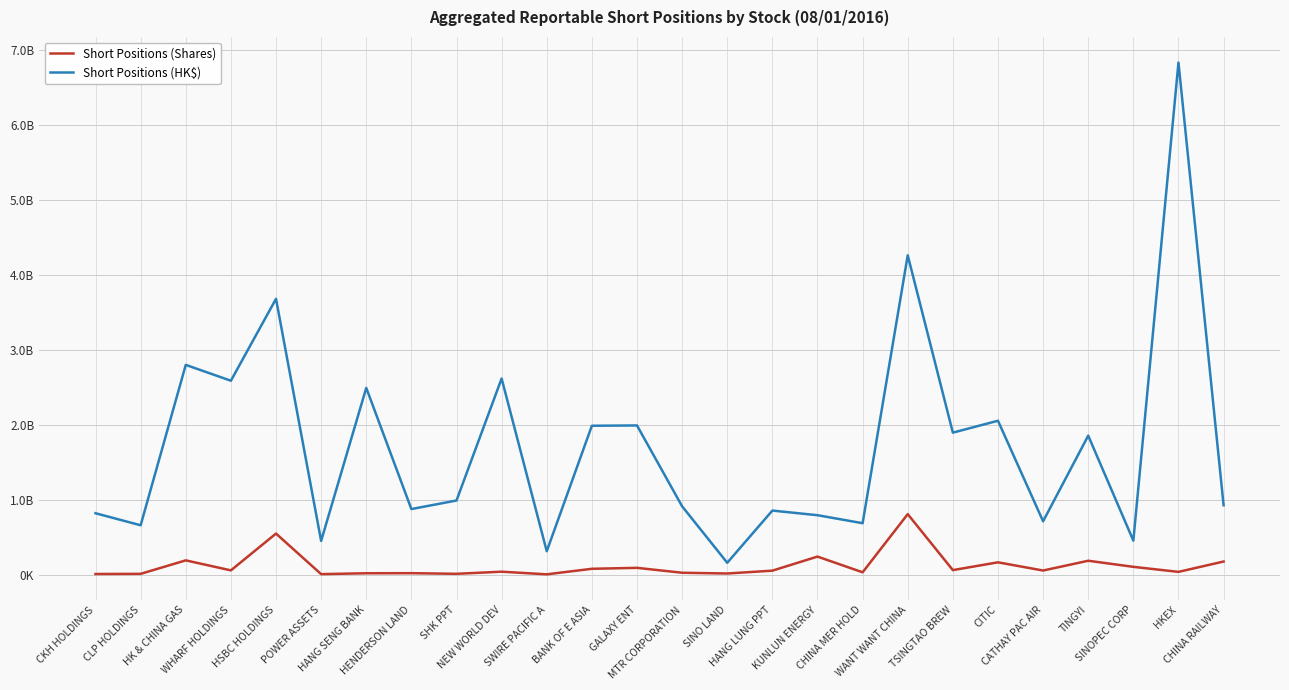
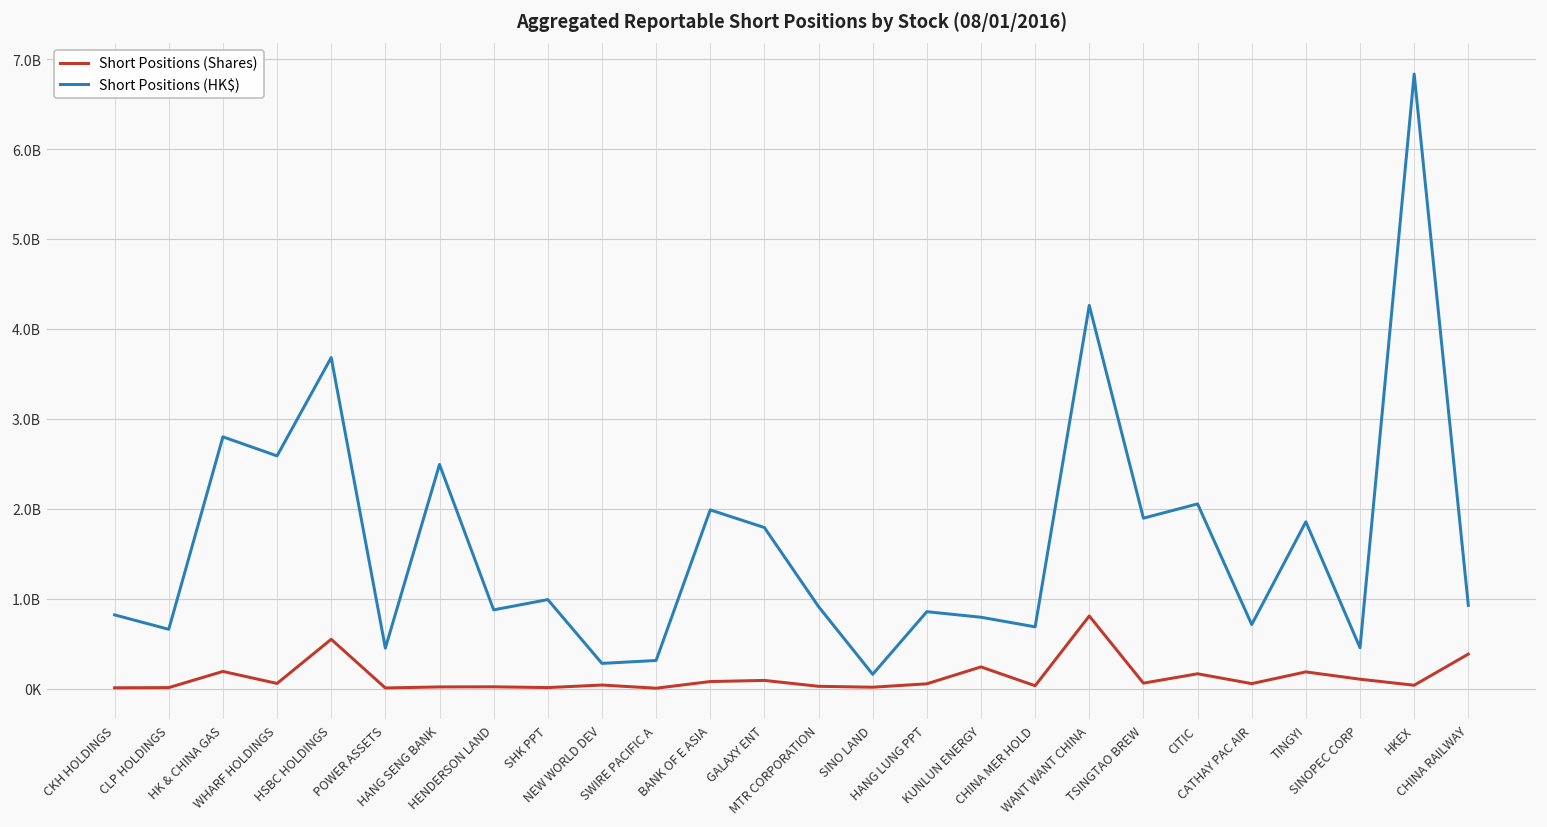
Short Positions (HK$), NEW WORLD DEV: 2600000000 -> 300000000
Short Positions (HK$), GALAXY ENT: 2000000000 -> 1800000000
Short Positions (Shares), CHINA RAILWAY: 200000000 -> 400000000
